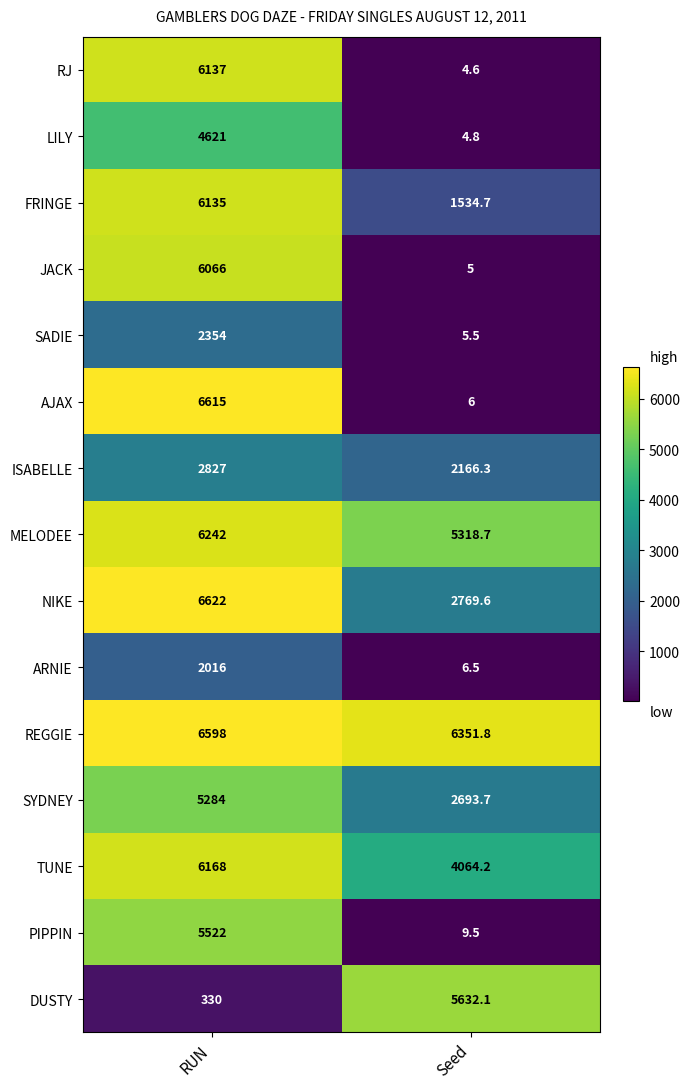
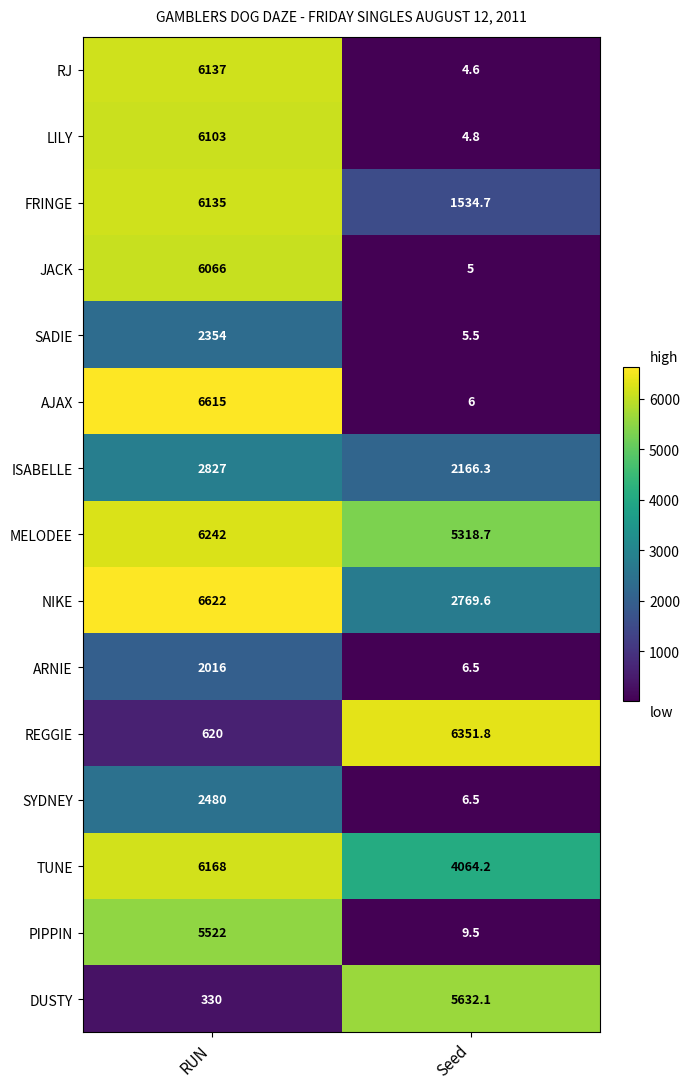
LILY, RUN: 4621 -> 6103
REGGIE, RUN: 6598 -> 620
SYDNEY, RUN: 5284 -> 2480
SYDNEY, Seed: 2693.7 -> 6.5
